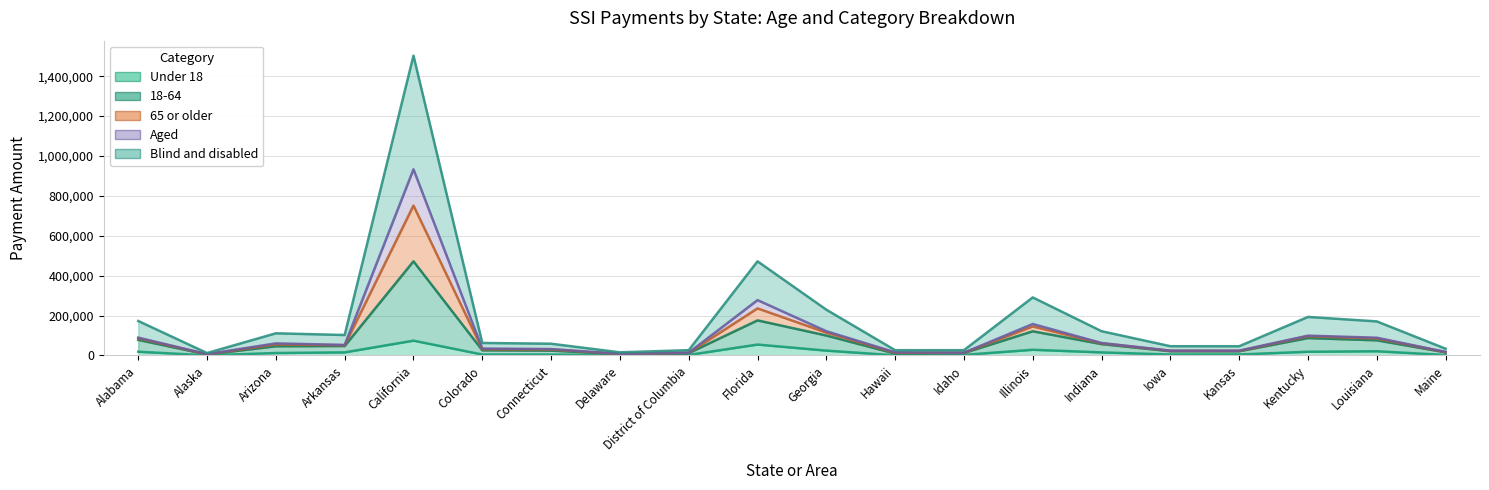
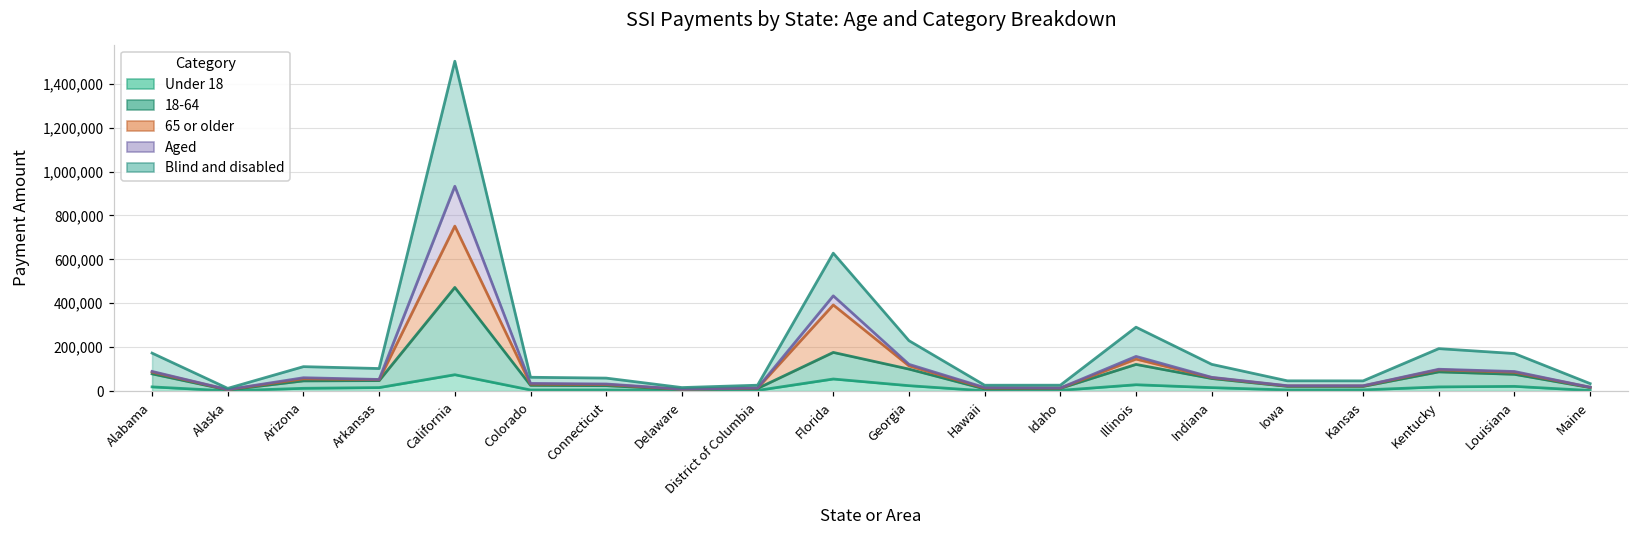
65 or older, Florida: 60,000 -> 220,000
